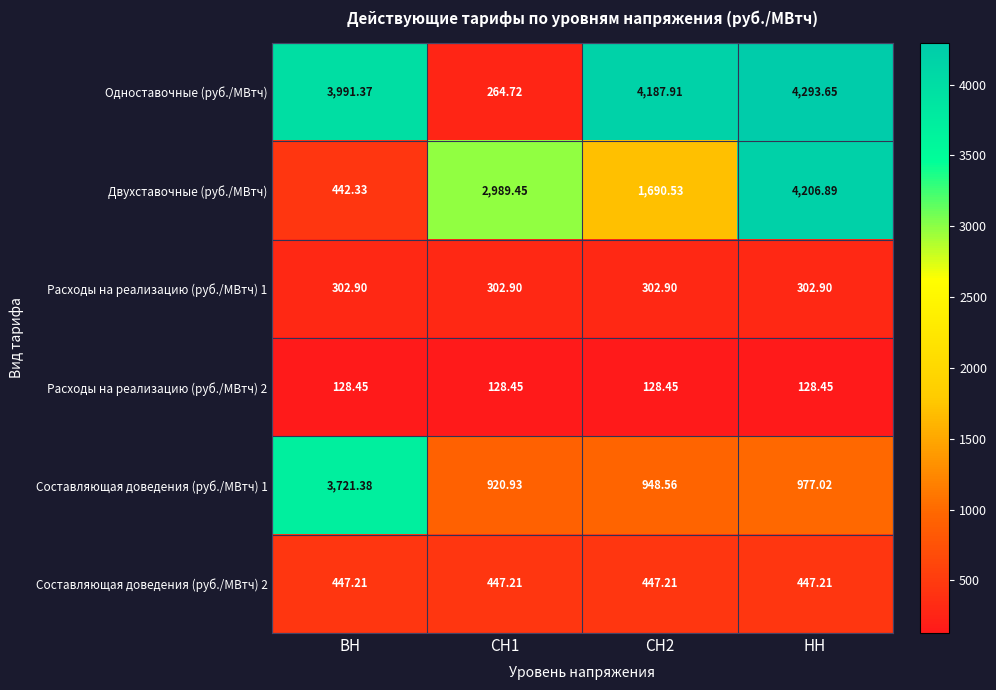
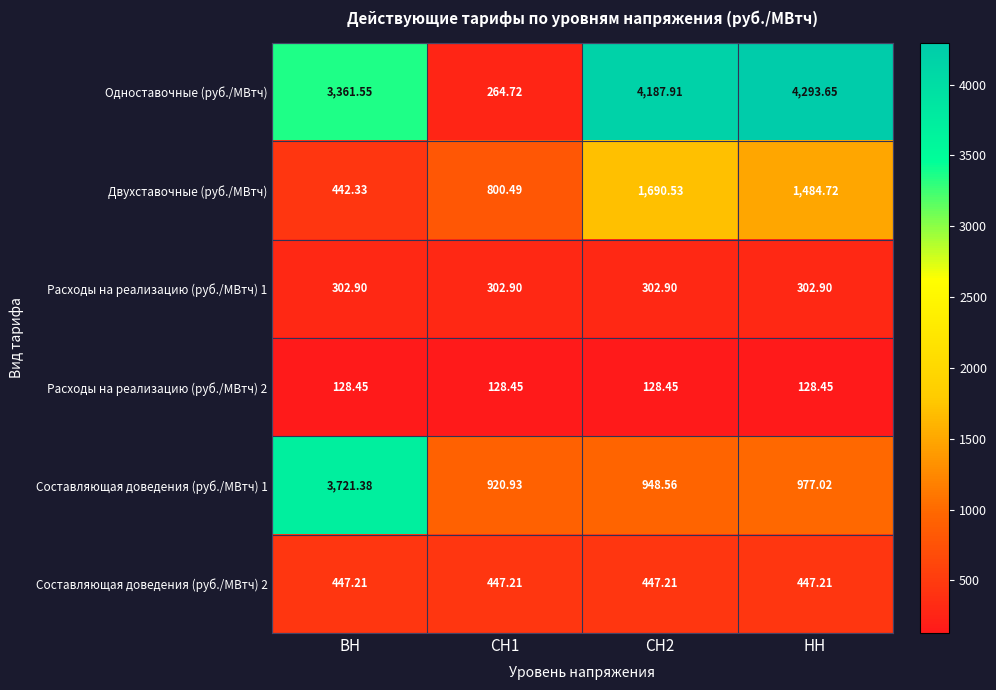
Одноставочные (руб./МВтч), ВН: 3,991.37 -> 3,361.55
Двухставочные (руб./МВтч), СН1: 2,989.45 -> 800.49
Двухставочные (руб./МВтч), НН: 4,206.89 -> 1,484.72
